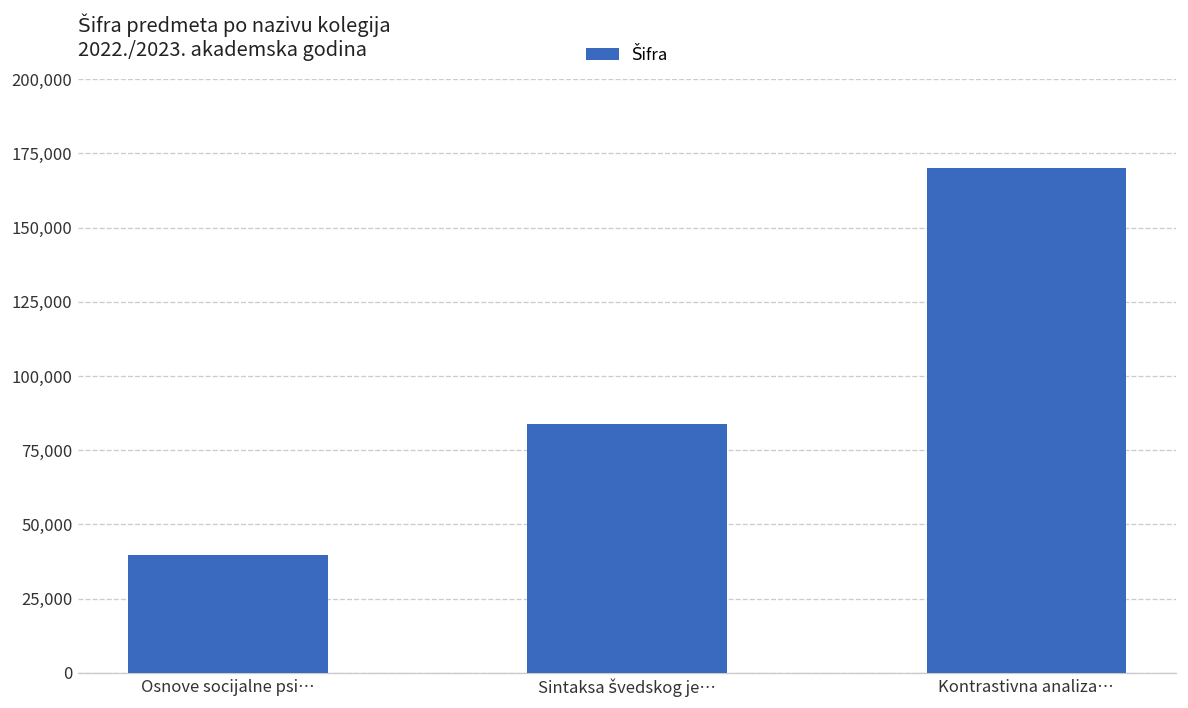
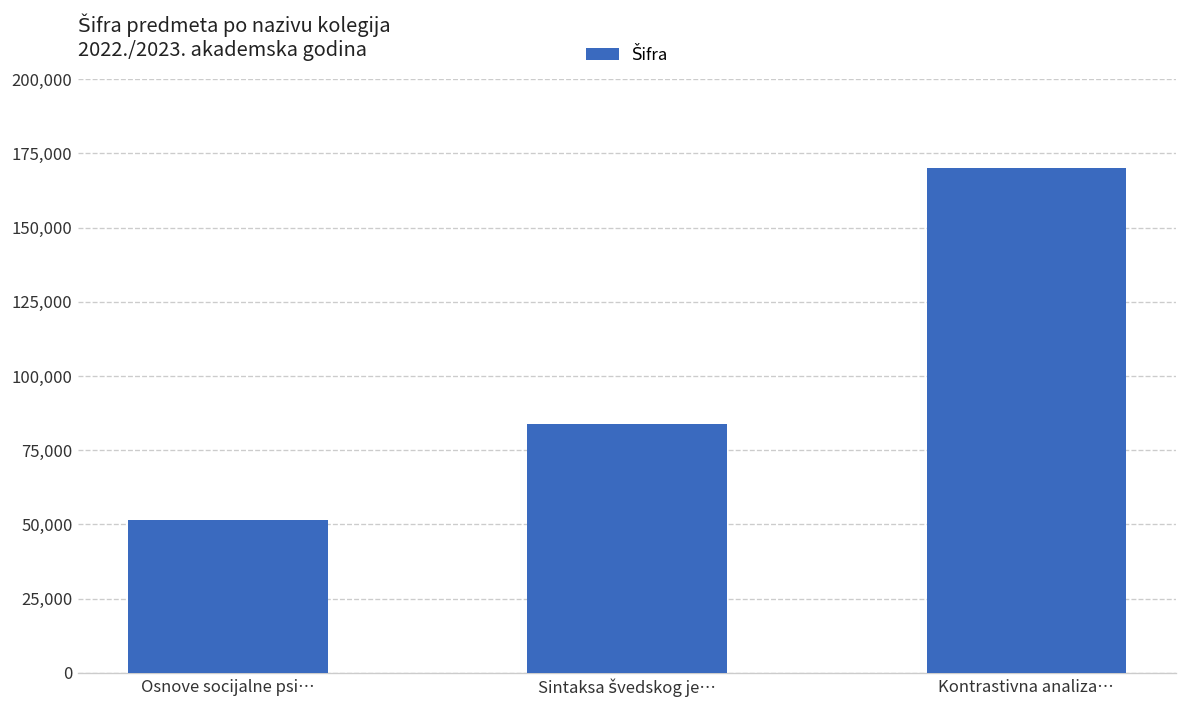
Osnove socijalne psi…: 40,000 -> 51,000
